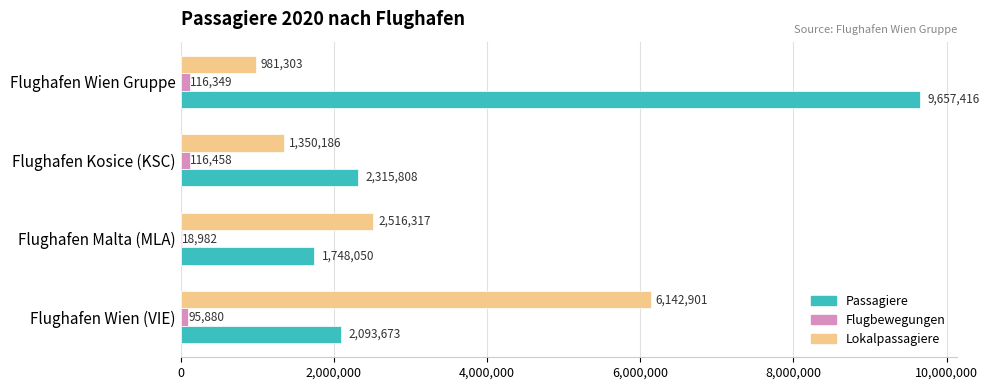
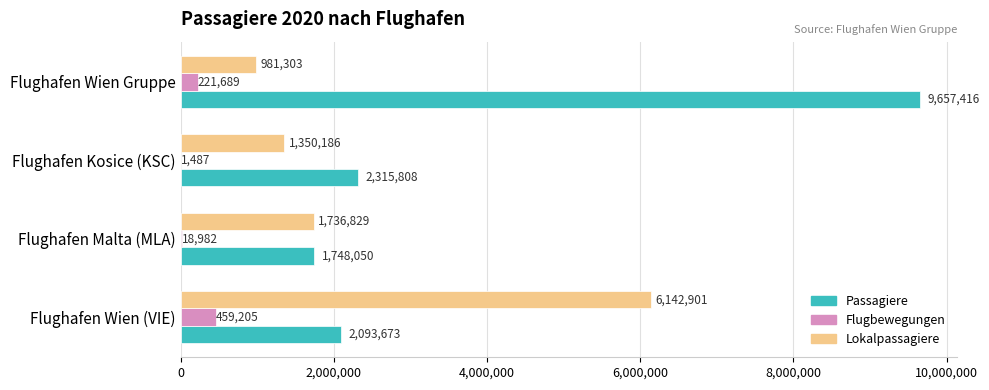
Flugbewegungen, Flughafen Wien Gruppe: 116,349 -> 221,689
Flugbewegungen, Flughafen Kosice (KSC): 116,458 -> 1,487
Lokalpassagiere, Flughafen Malta (MLA): 2,516,317 -> 1,736,829
Flugbewegungen, Flughafen Wien (VIE): 95,880 -> 459,205
